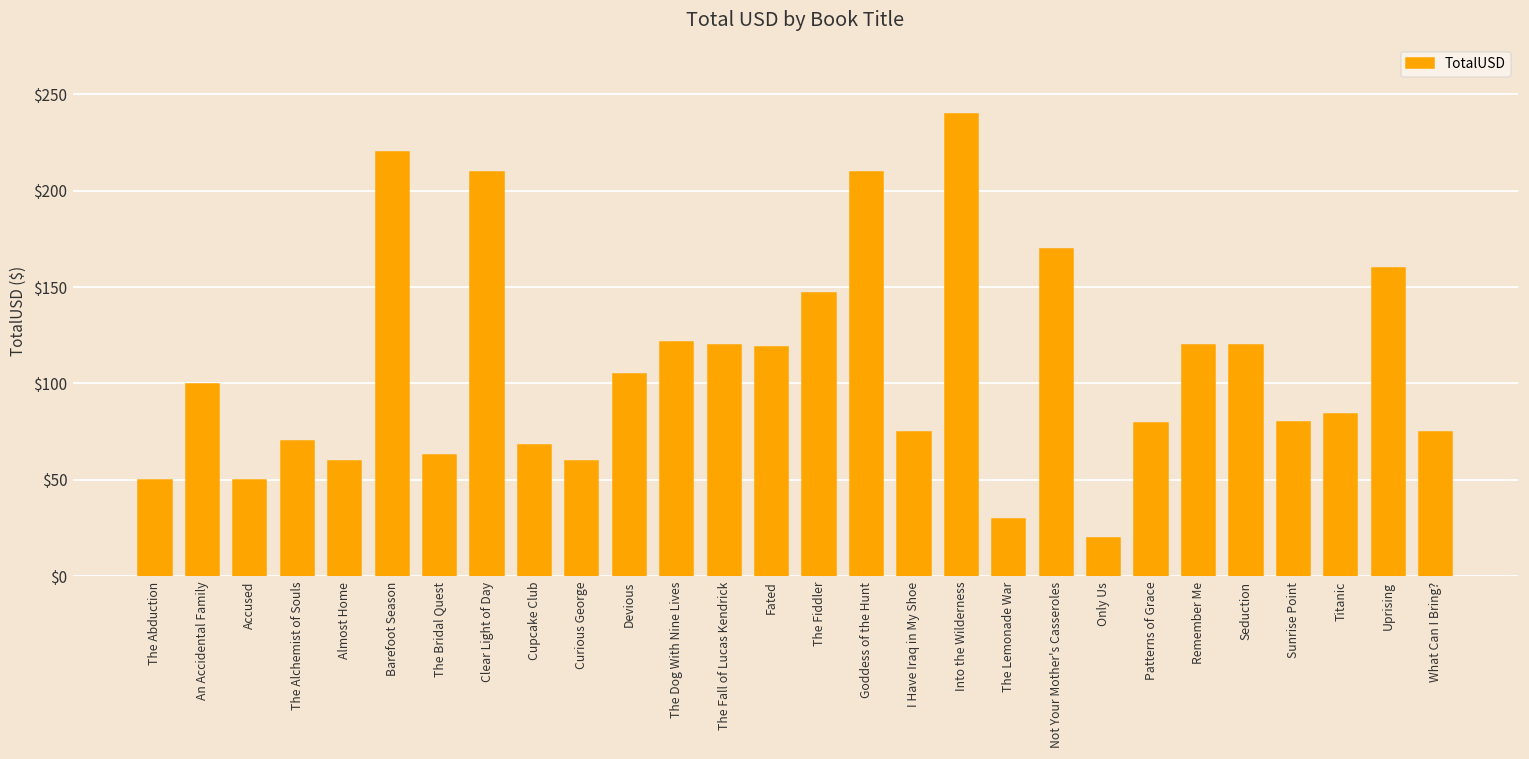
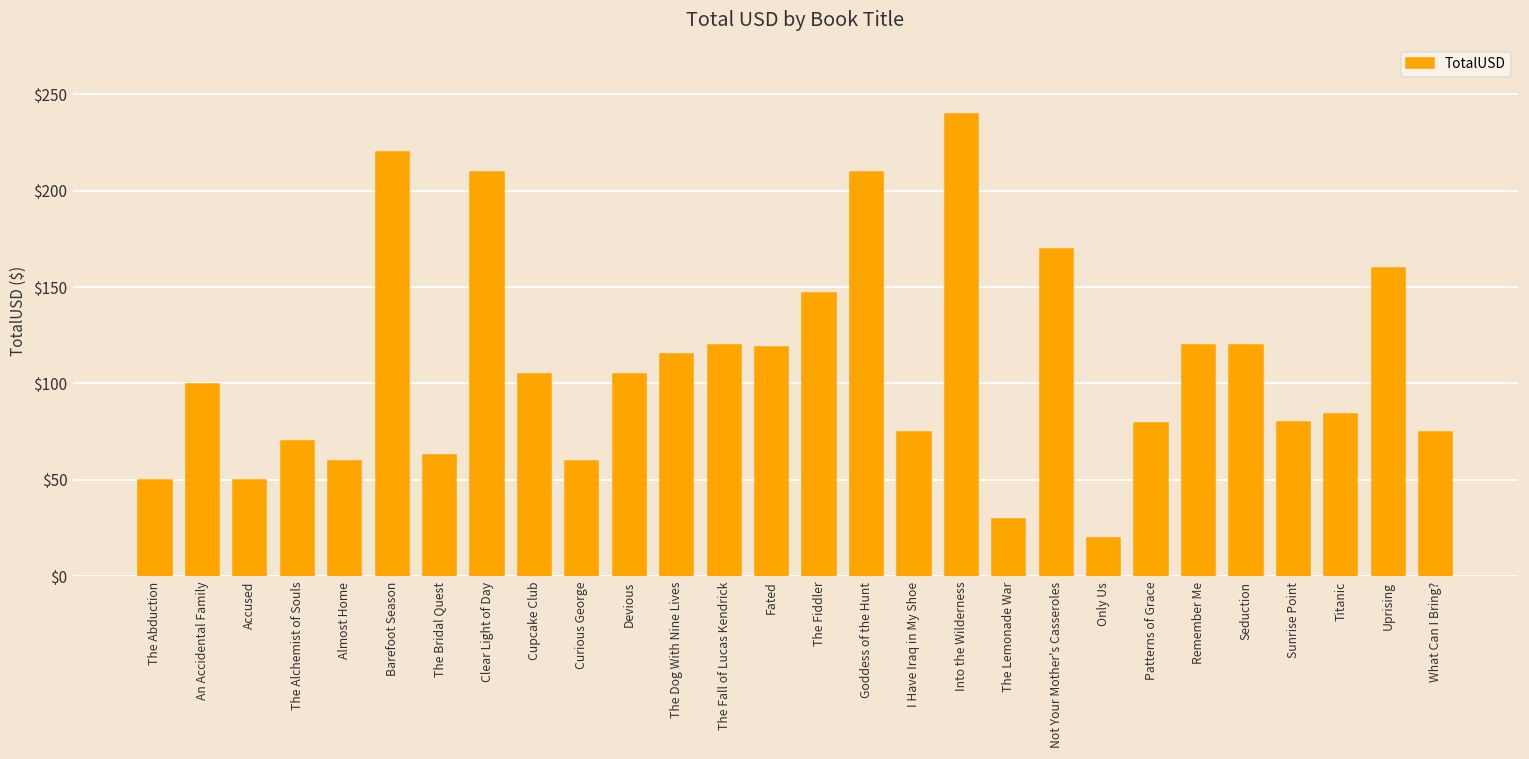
Cupcake Club: $68 -> $105
The Dog With Nine Lives: $122 -> $115
